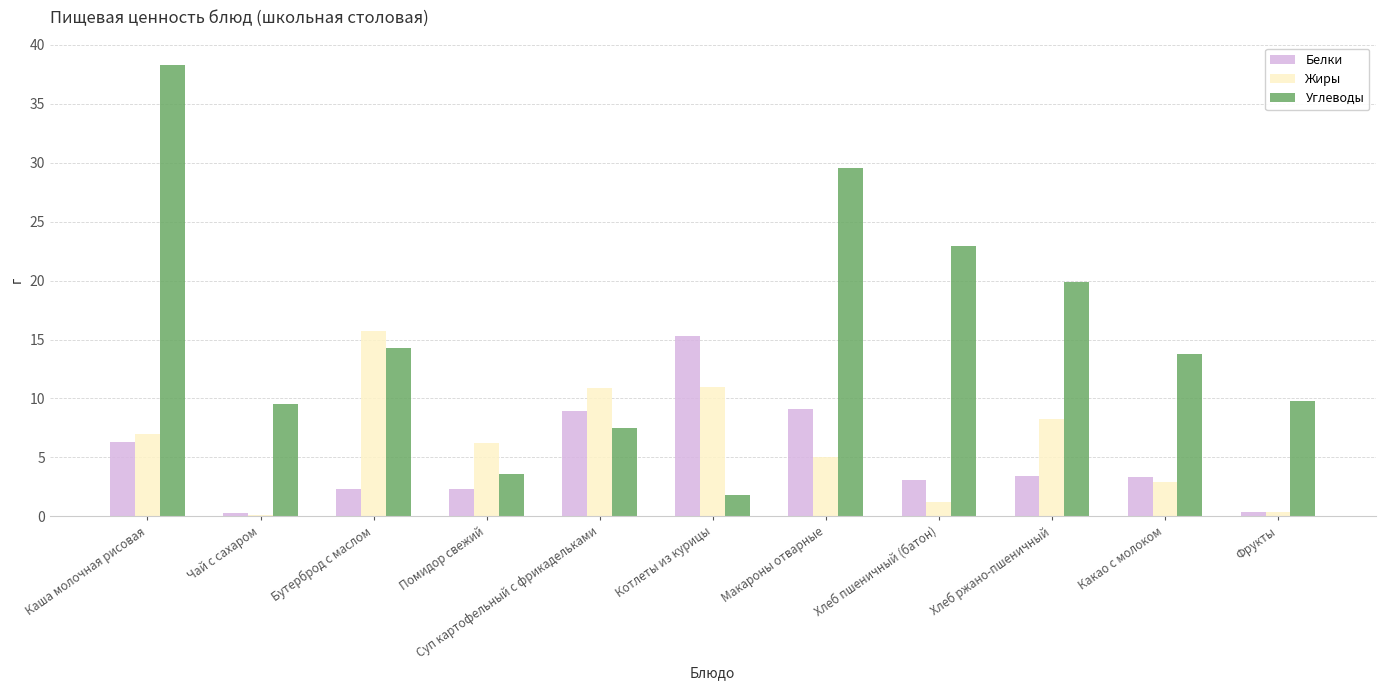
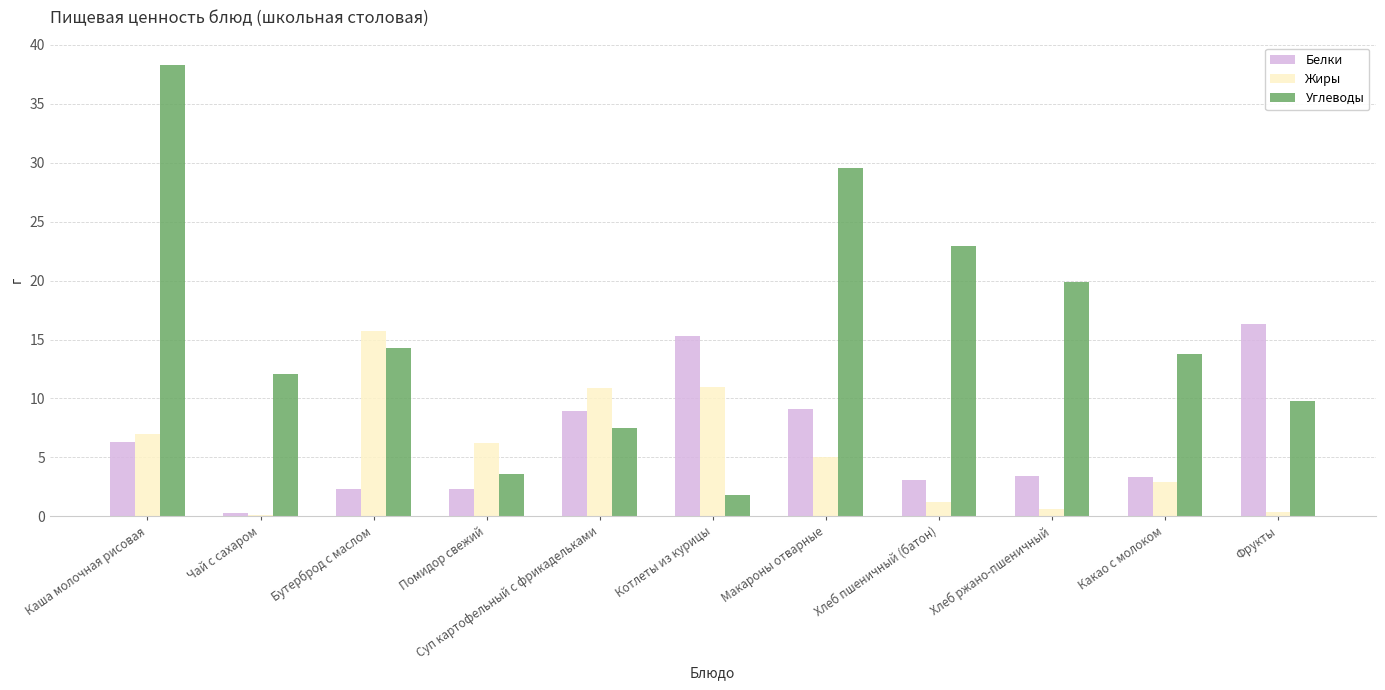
Углеводы, Чай с сахаром: 9.5 -> 12.1
Жиры, Хлеб ржано-пшеничный: 8.3 -> 0.7
Белки, Фрукты: 0.4 -> 16.3
